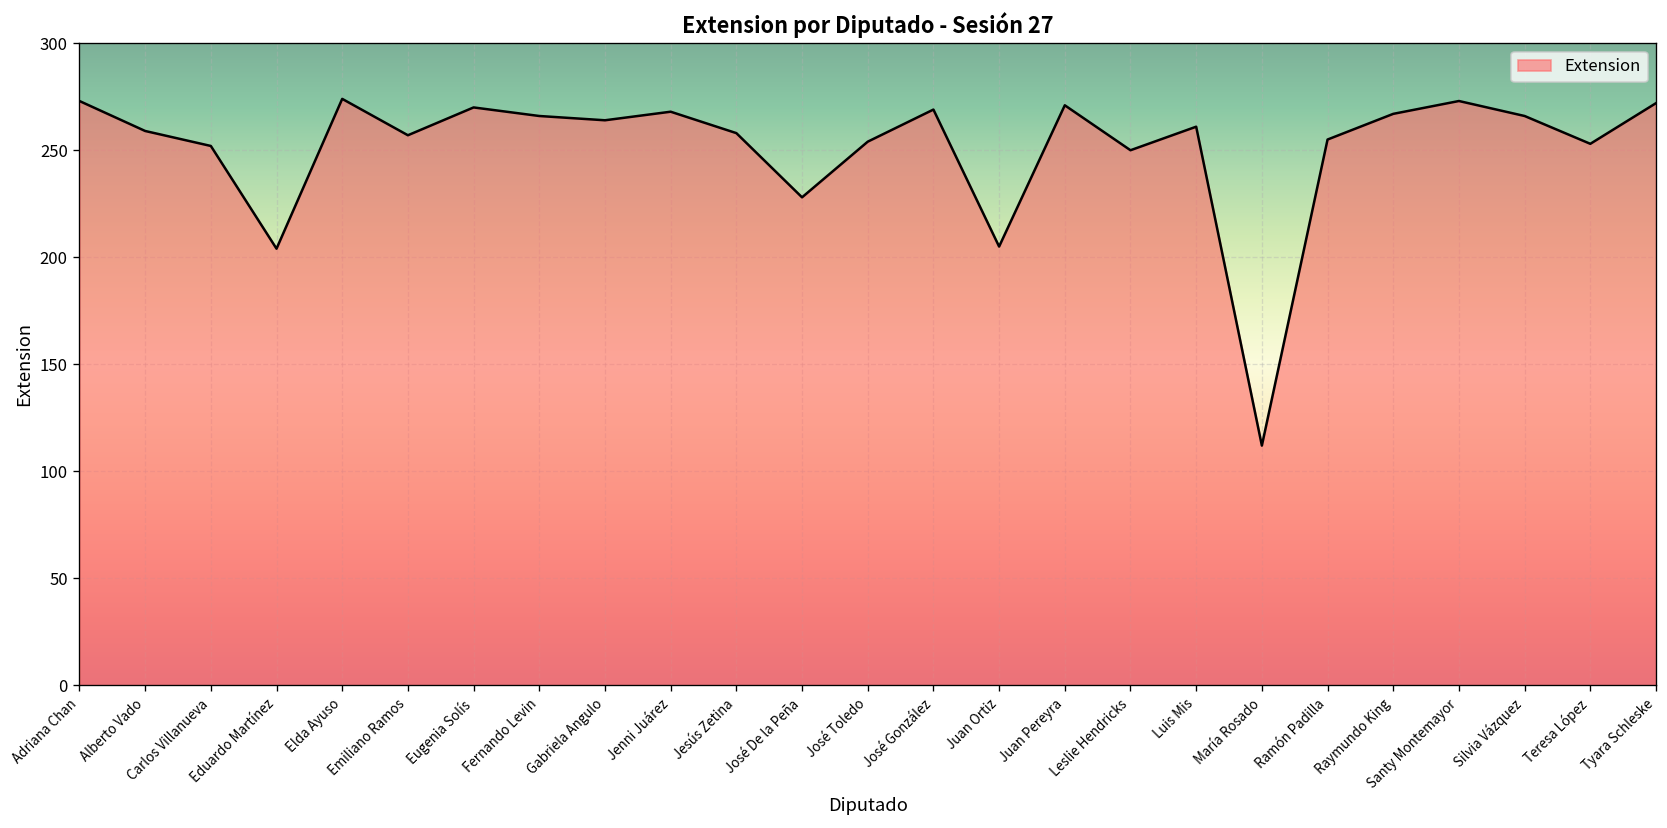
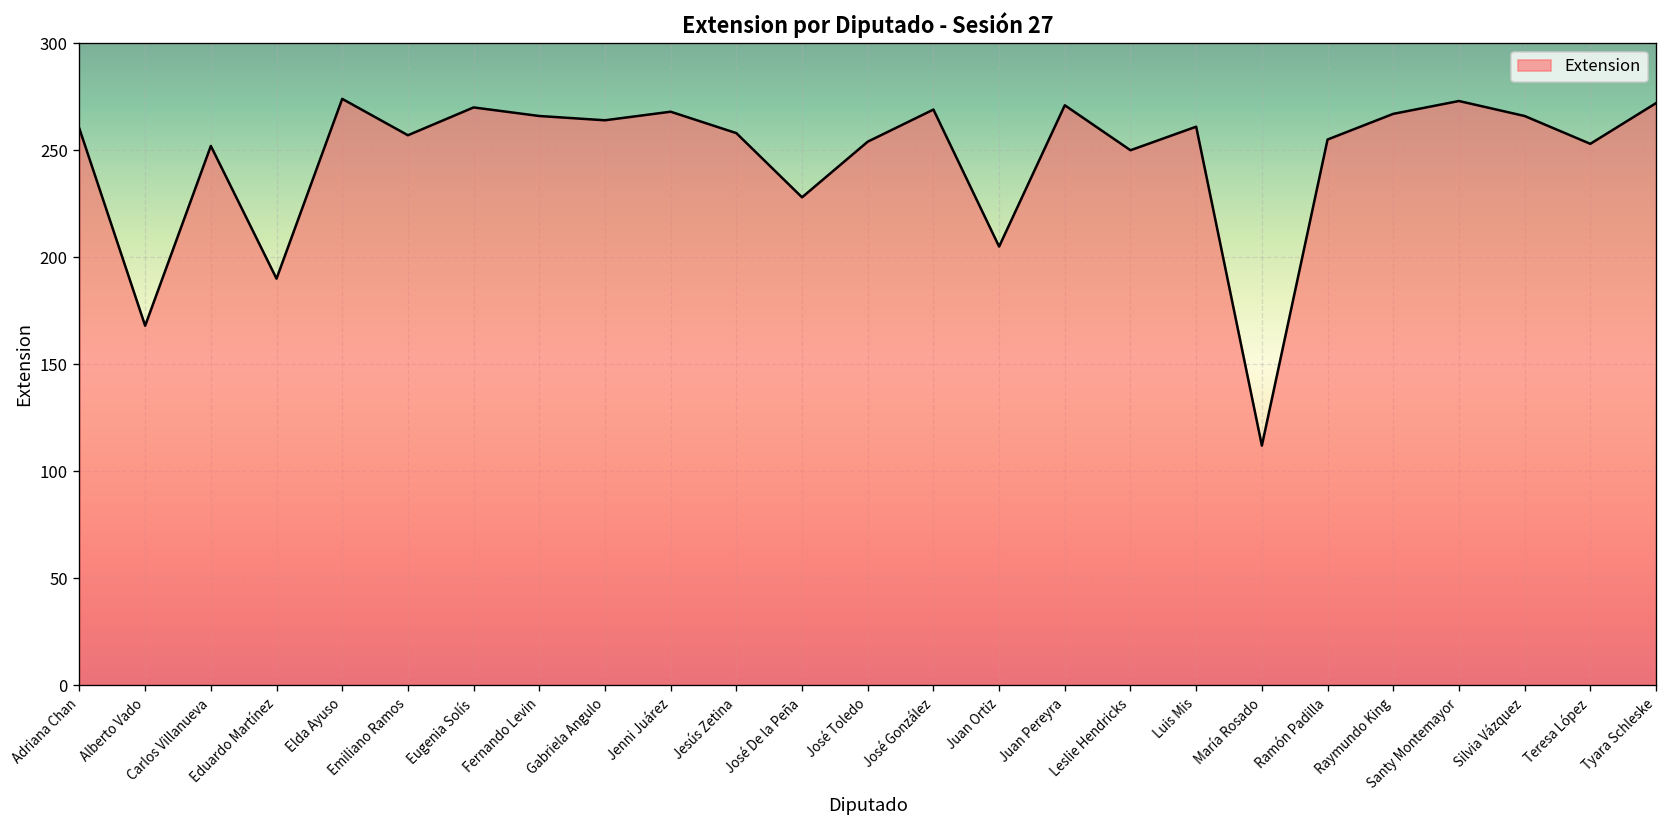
Adriana Chan: 273 -> 260
Alberto Vado: 259 -> 168
Eduardo Martínez: 204 -> 190
